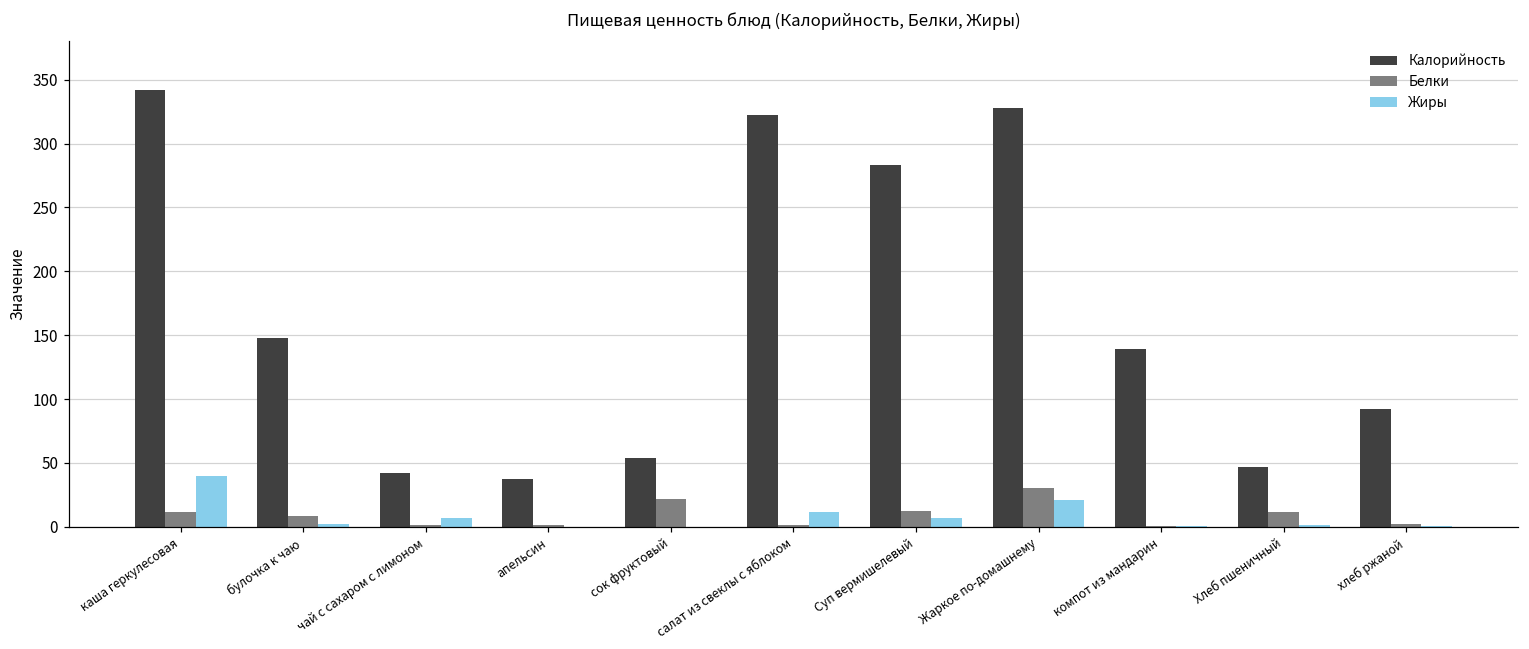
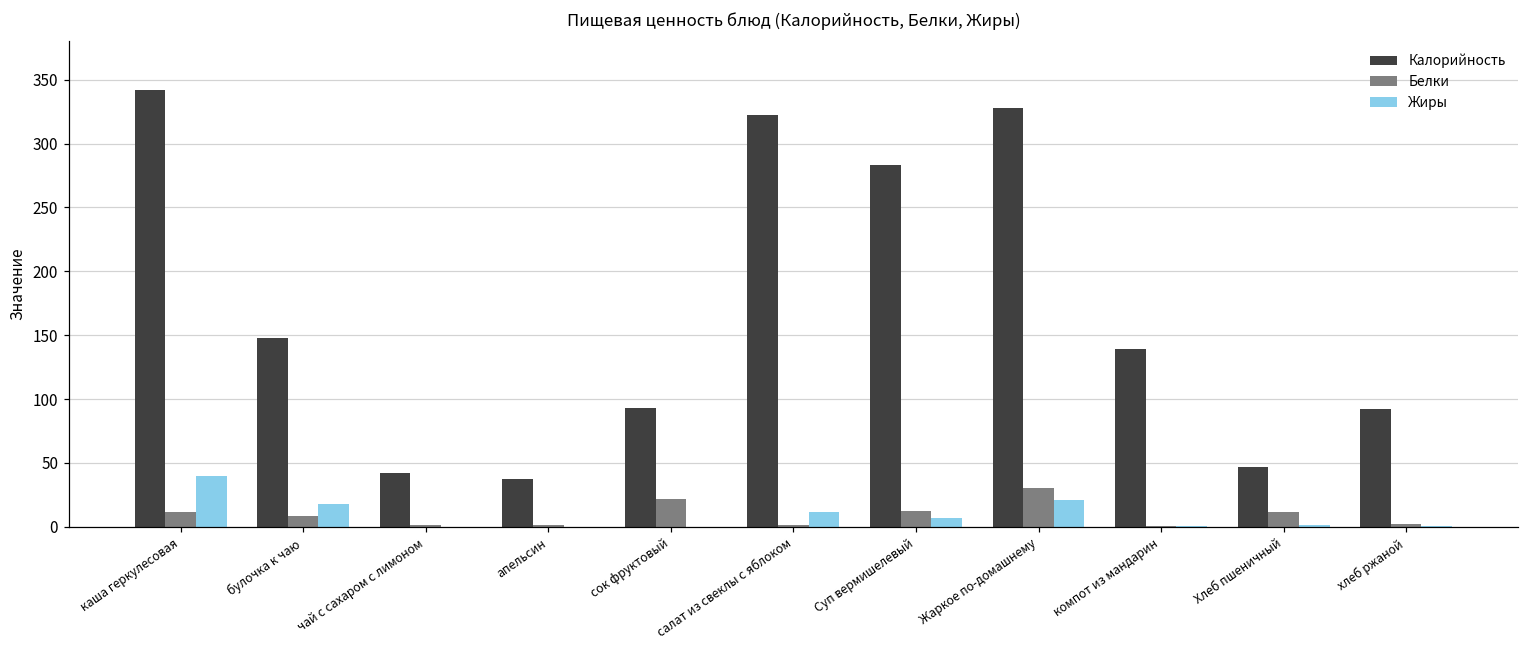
Жиры, булочка к чаю: 2 -> 18
Жиры, чай с сахаром с лимоном: 7 -> 0
Калорийность, сок фруктовый: 54 -> 93
